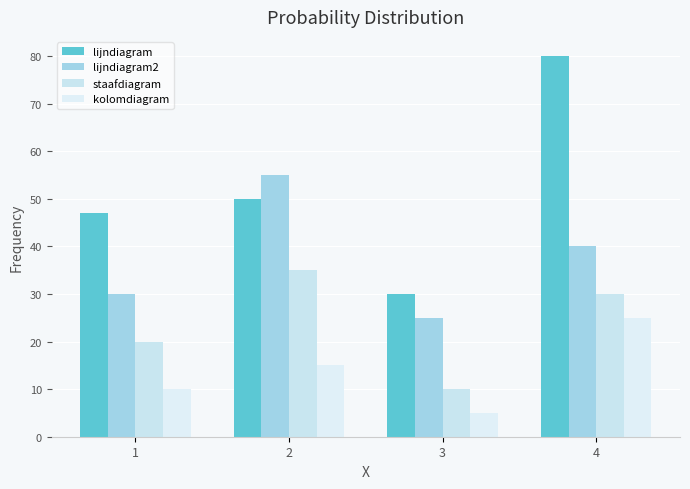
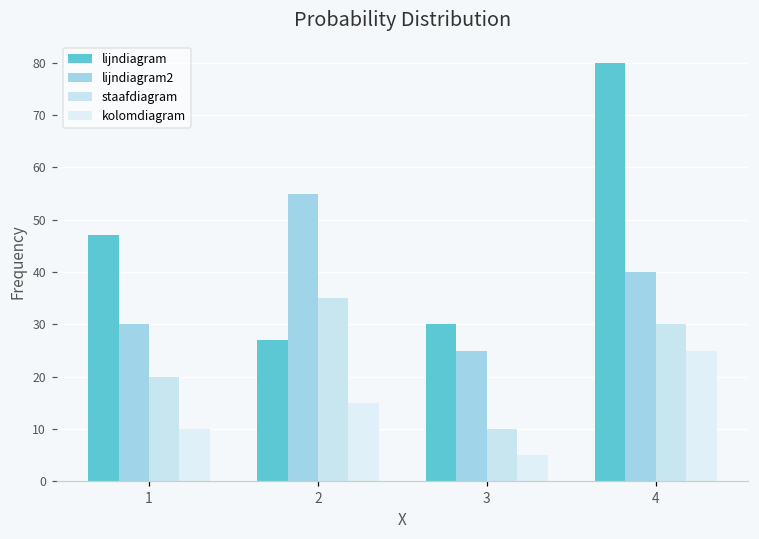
lijndiagram, 2: 50 -> 27
